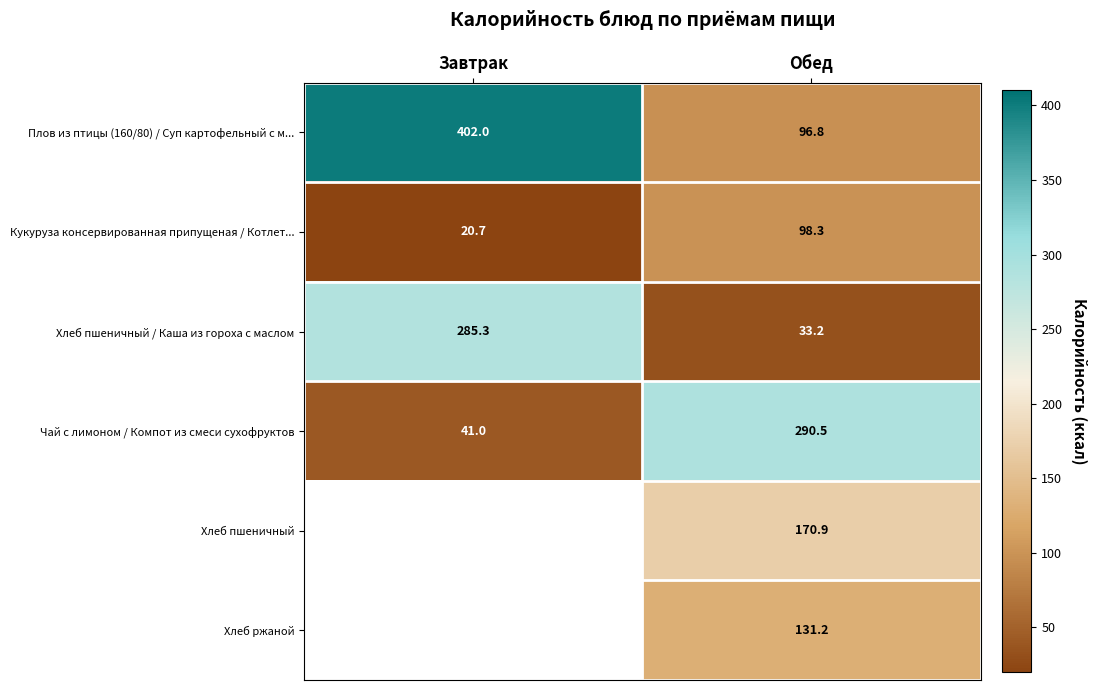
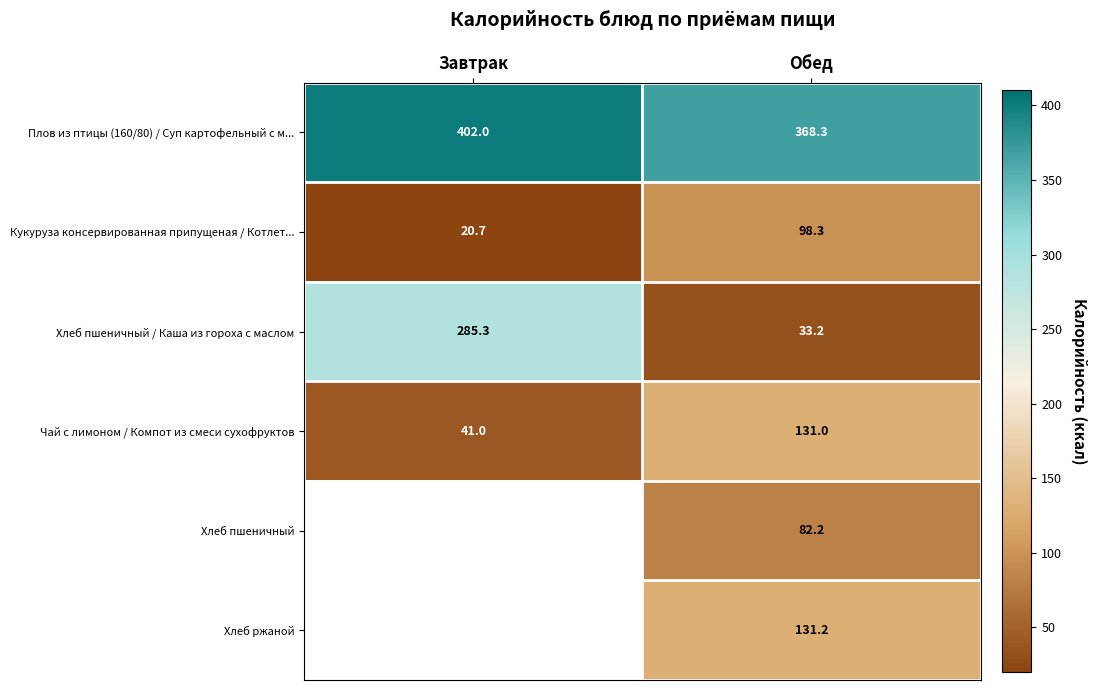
Плов из птицы (160/80) / Суп картофельный с м..., Обед: 96.8 -> 368.3
Чай с лимоном / Компот из смеси сухофруктов, Обед: 290.5 -> 131.0
Хлеб пшеничный, Обед: 170.9 -> 82.2
